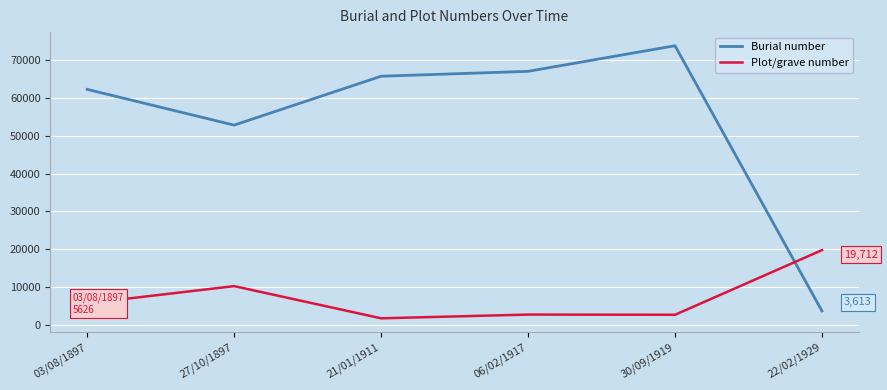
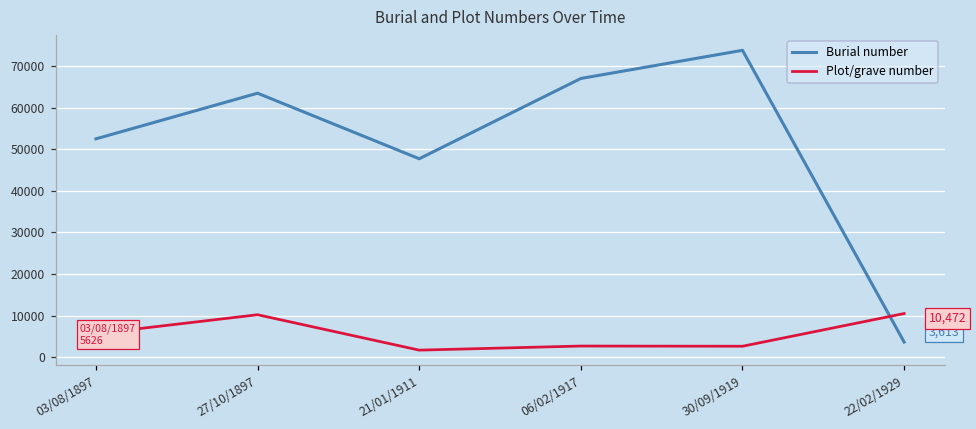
Burial number, 03/08/1897: 62000 -> 53000
Burial number, 27/10/1897: 53000 -> 64000
Burial number, 21/01/1911: 66000 -> 48000
Plot/grave number, 22/02/1929: 19,712 -> 10,472
